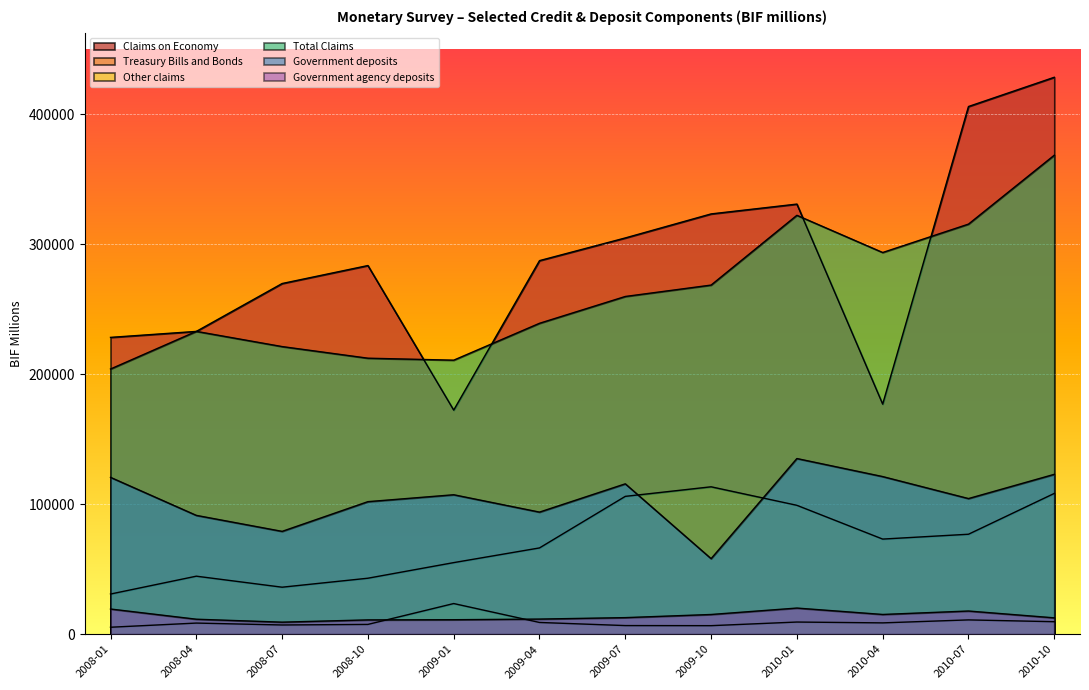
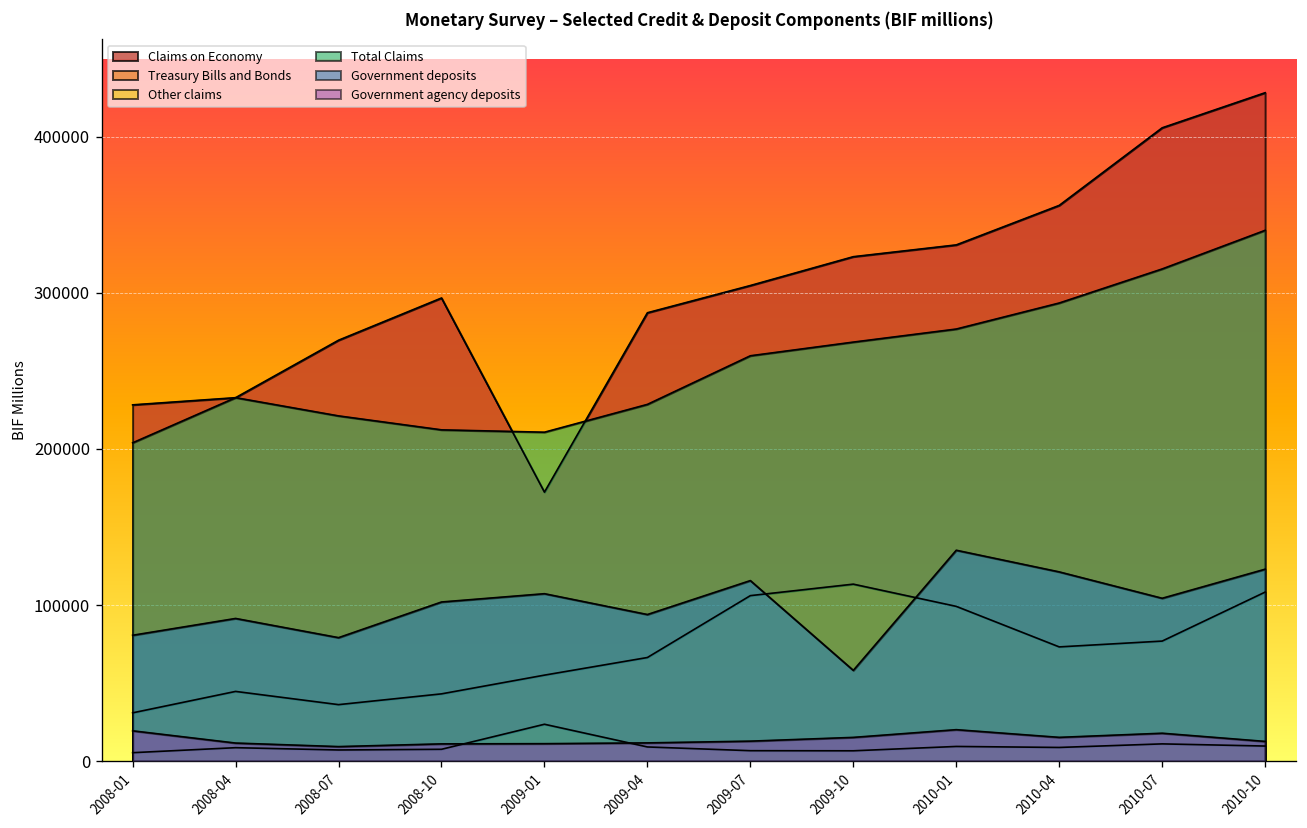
Government deposits, 2008-01: 121000 -> 81000
Claims on Economy, 2008-10: 283000 -> 297000
Total Claims, 2009-04: 239000 -> 229000
Total Claims, 2010-01: 322000 -> 277000
Claims on Economy, 2010-04: 177000 -> 356000
Total Claims, 2010-10: 368000 -> 340000
